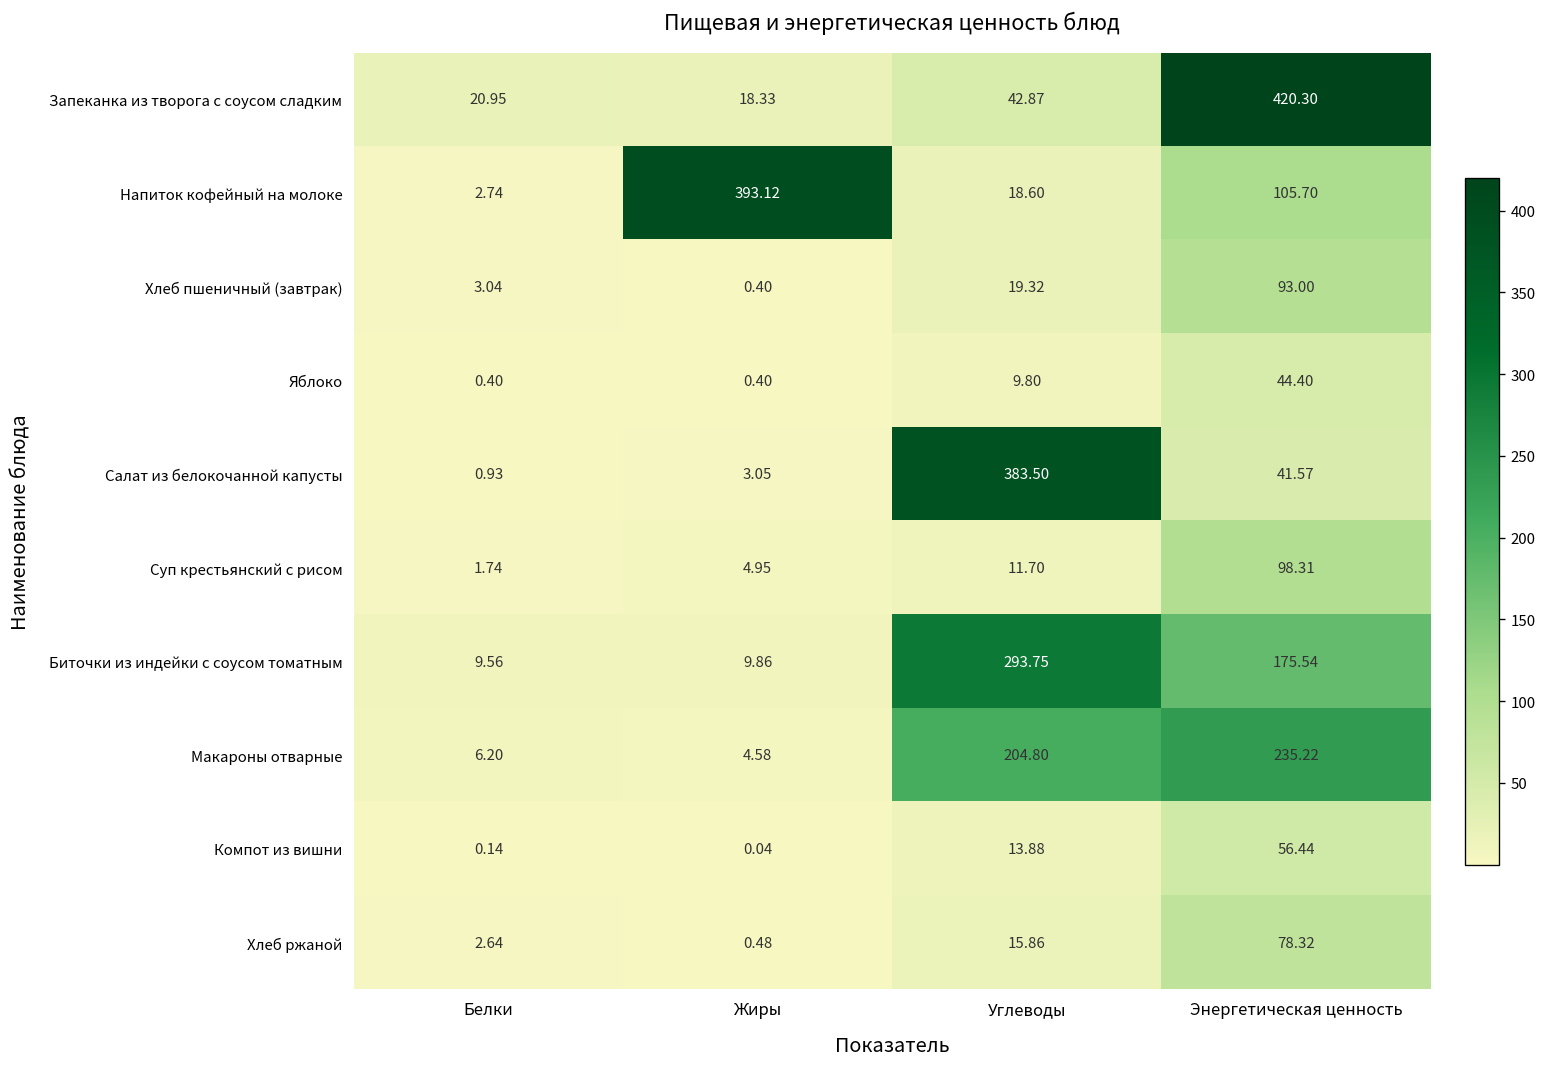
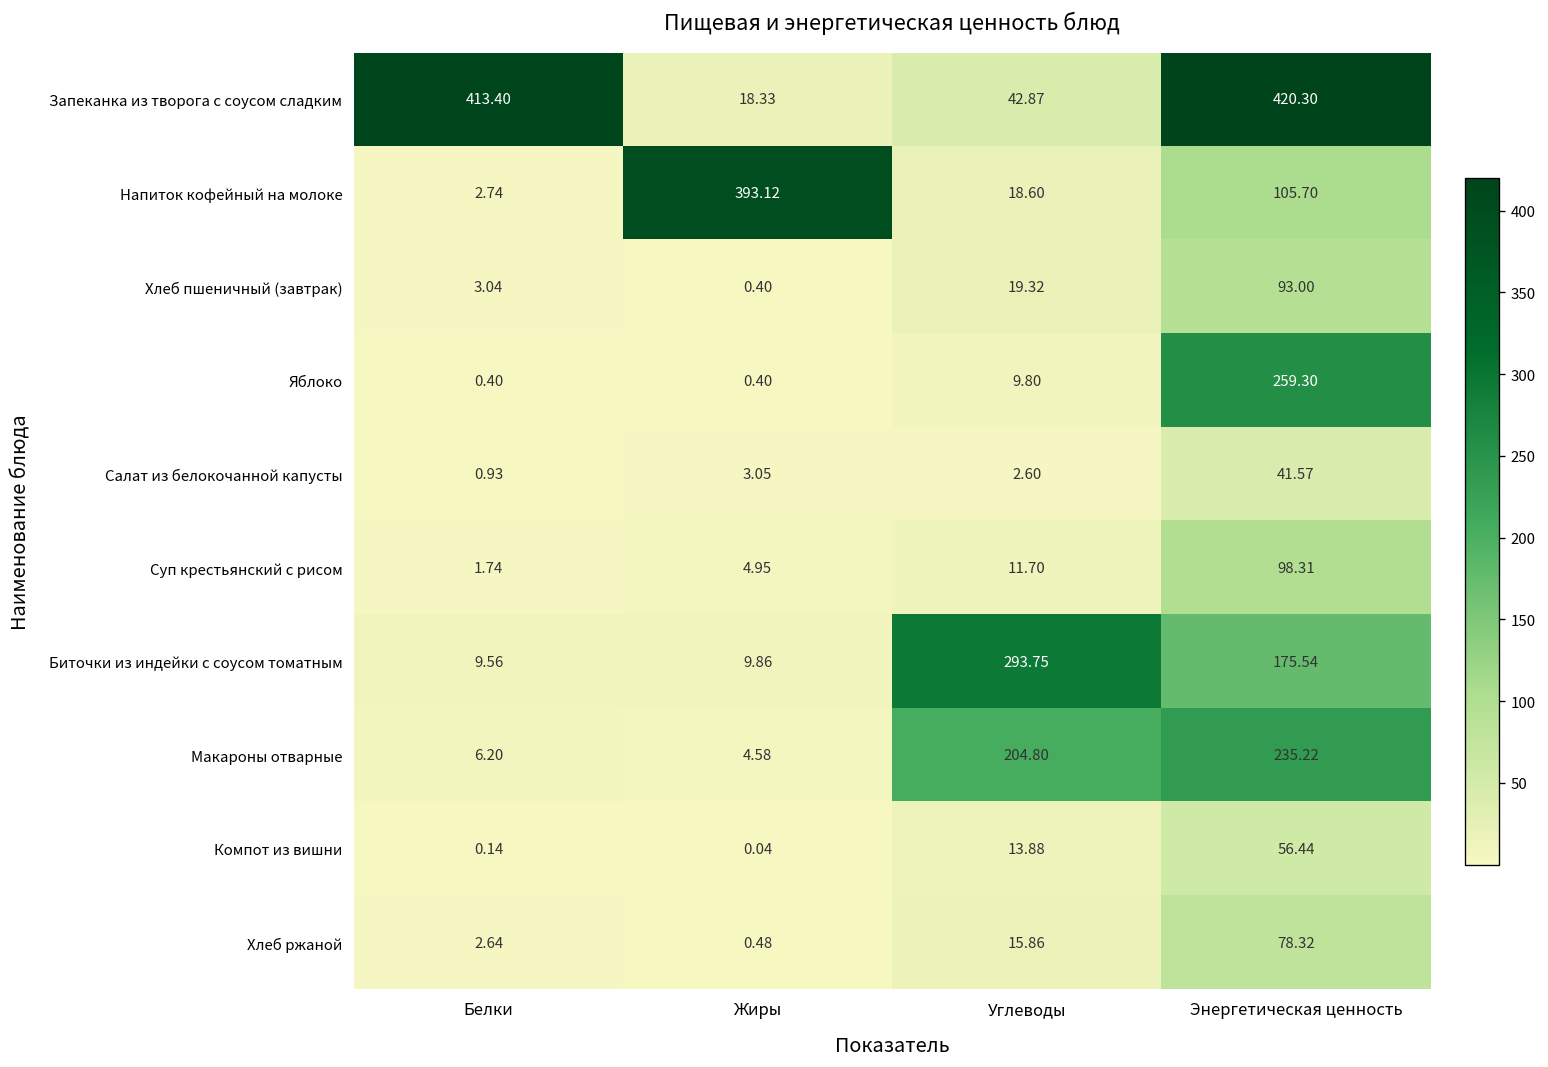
Запеканка из творога с соусом сладким, Белки: 20.95 -> 413.40
Яблоко, Энергетическая ценность: 44.40 -> 259.30
Салат из белокочанной капусты, Углеводы: 383.50 -> 2.60
